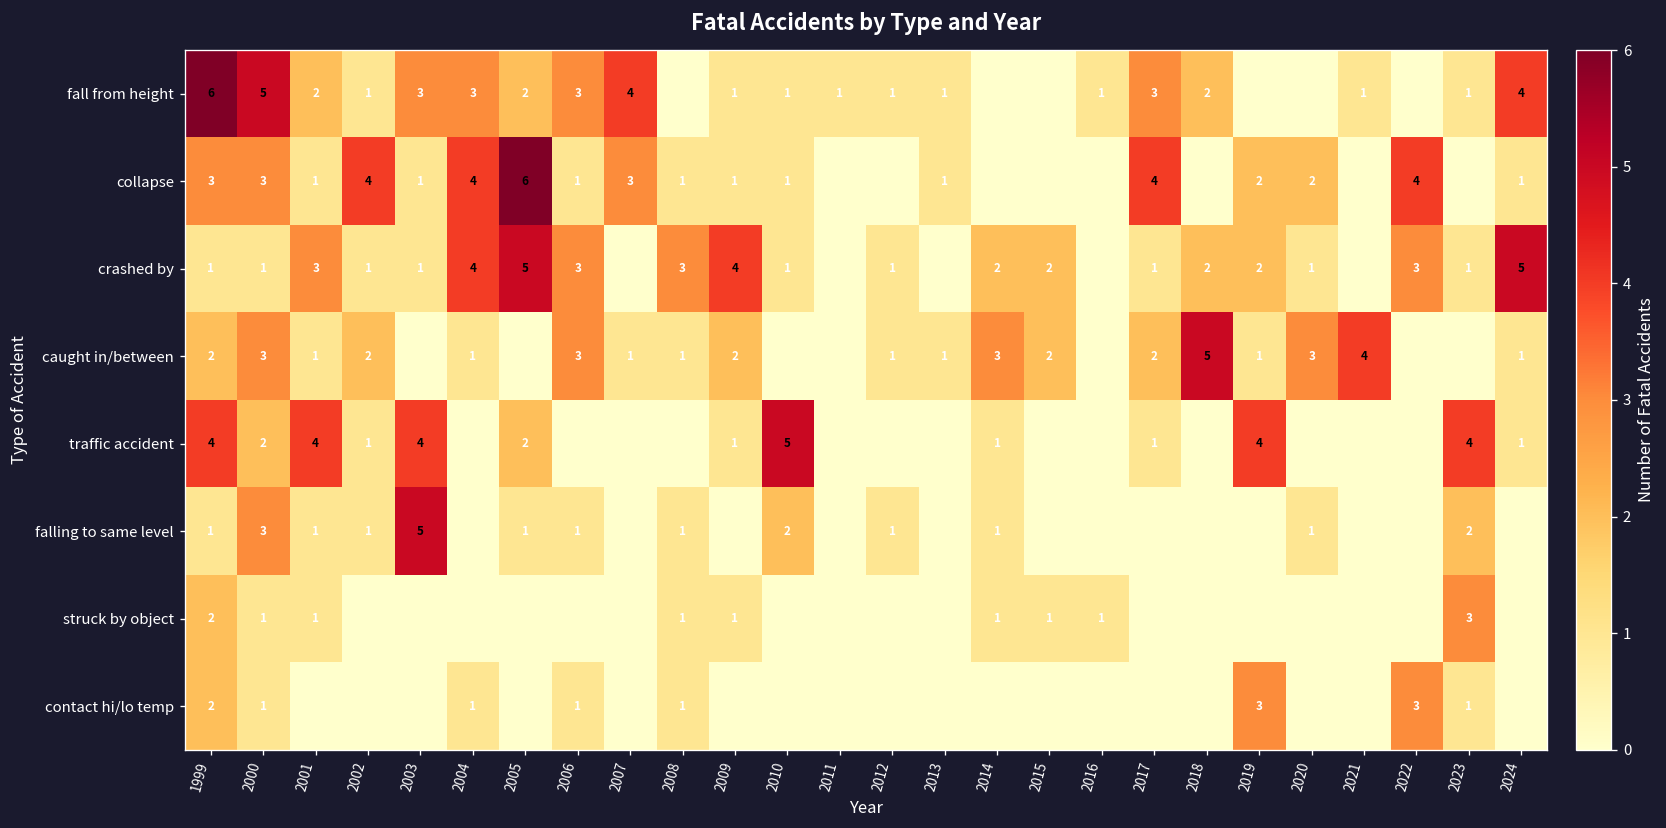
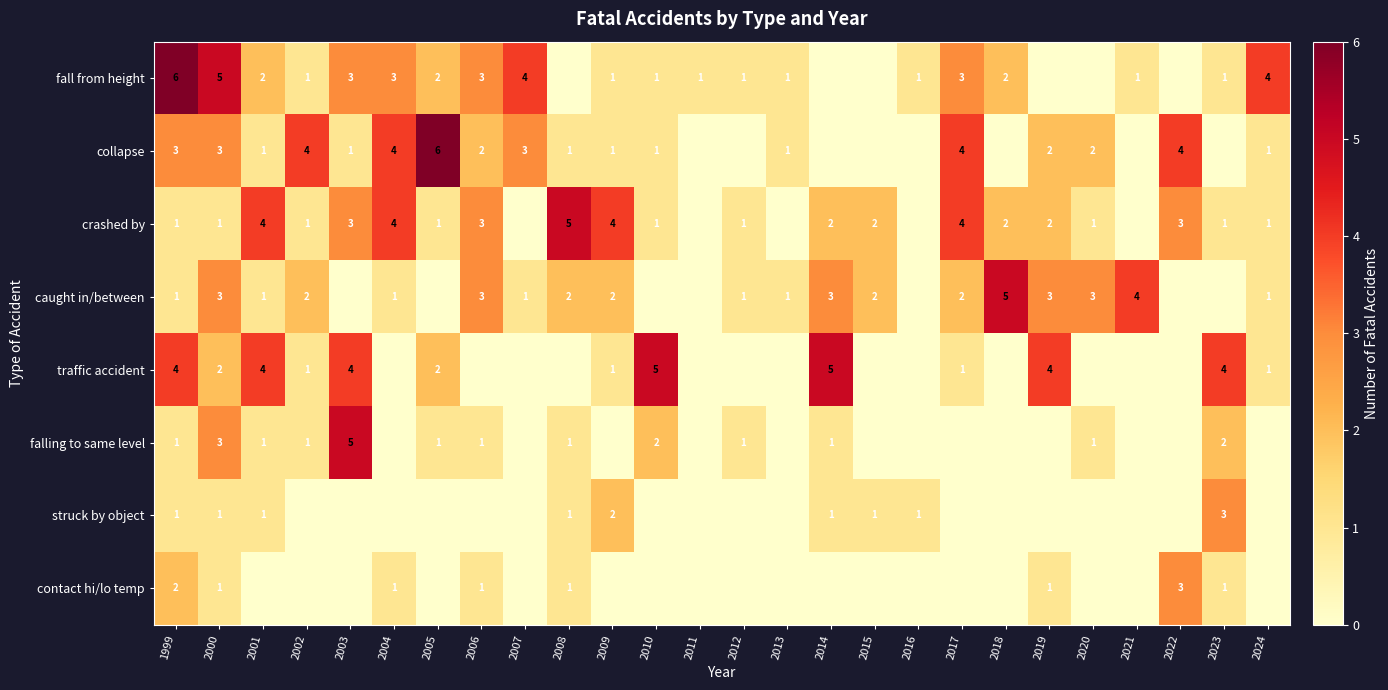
collapse, 2006: 1 -> 2
crashed by, 2001: 3 -> 4
crashed by, 2003: 1 -> 3
crashed by, 2005: 5 -> 1
crashed by, 2008: 3 -> 5
crashed by, 2017: 1 -> 4
crashed by, 2024: 5 -> 1
caught in/between, 1999: 2 -> 1
caught in/between, 2008: 1 -> 2
caught in/between, 2019: 1 -> 3
traffic accident, 2014: 1 -> 5
struck by object, 1999: 2 -> 1
struck by object, 2009: 1 -> 2
contact hi/lo temp, 2019: 3 -> 1
